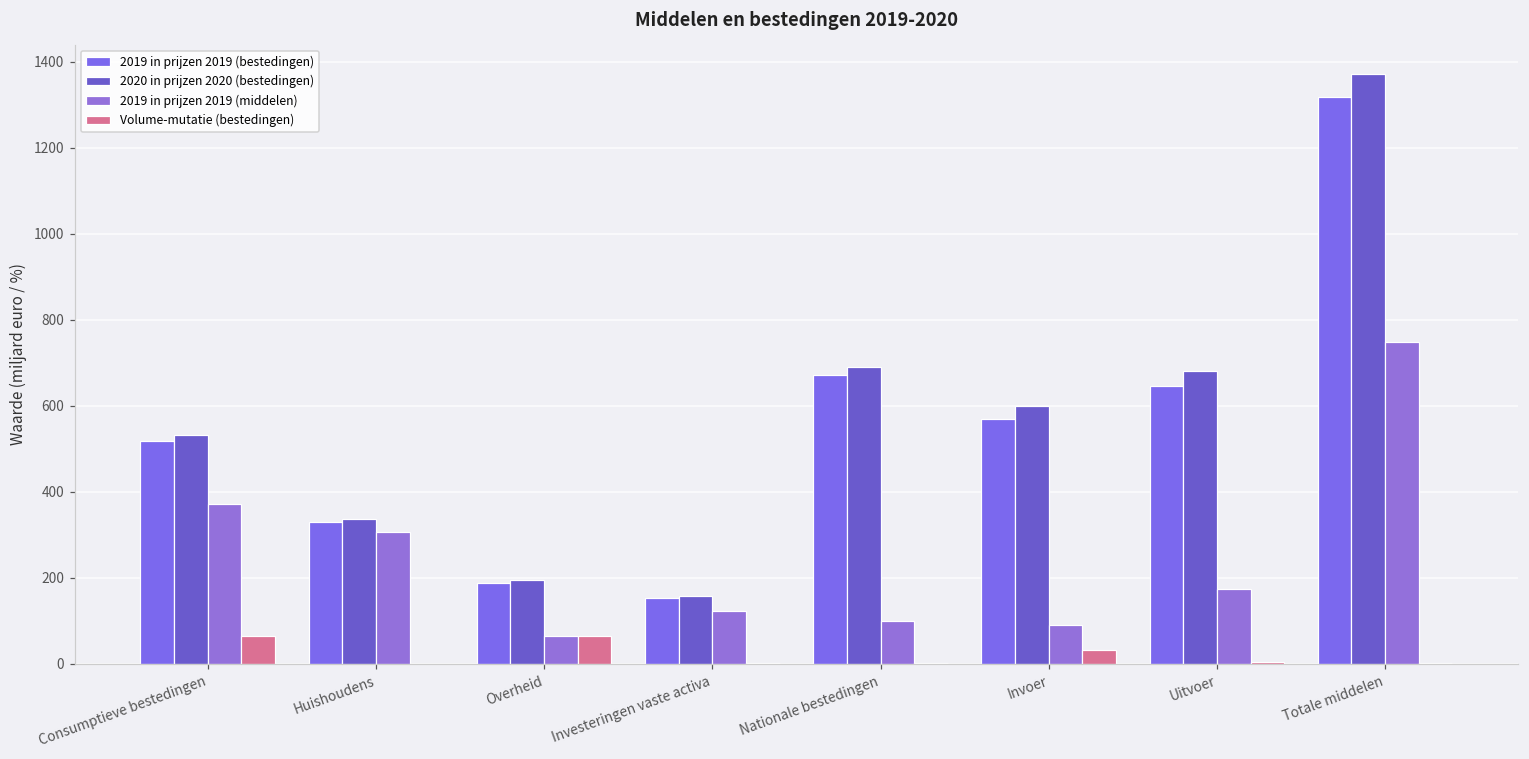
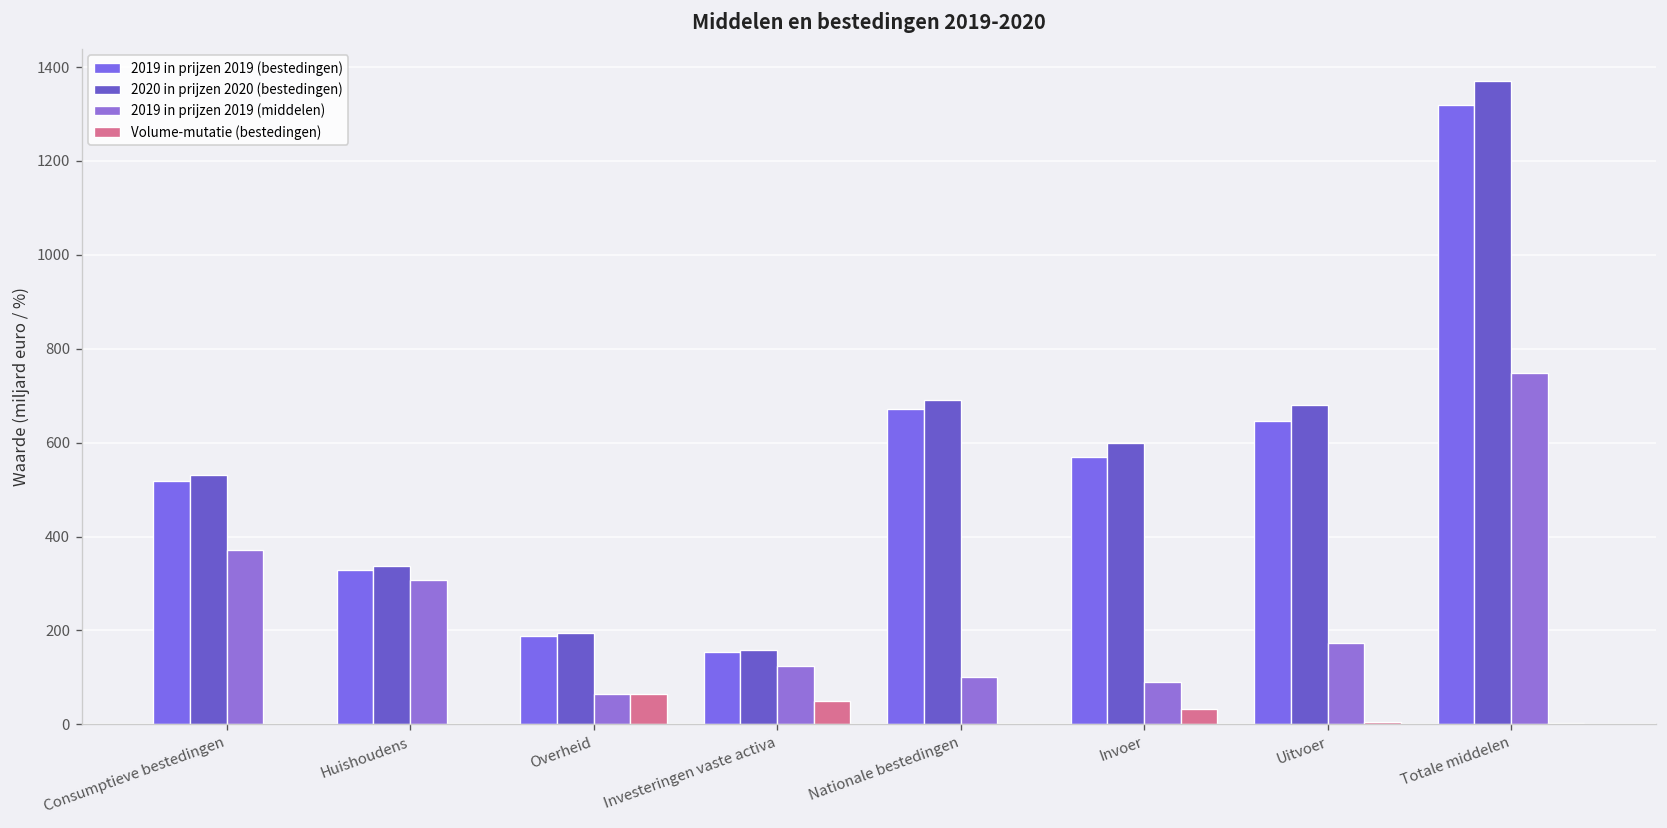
Volume-mutatie (bestedingen), Consumptieve bestedingen: 60 -> 0
Volume-mutatie (bestedingen), Investeringen vaste activa: 0 -> 50
